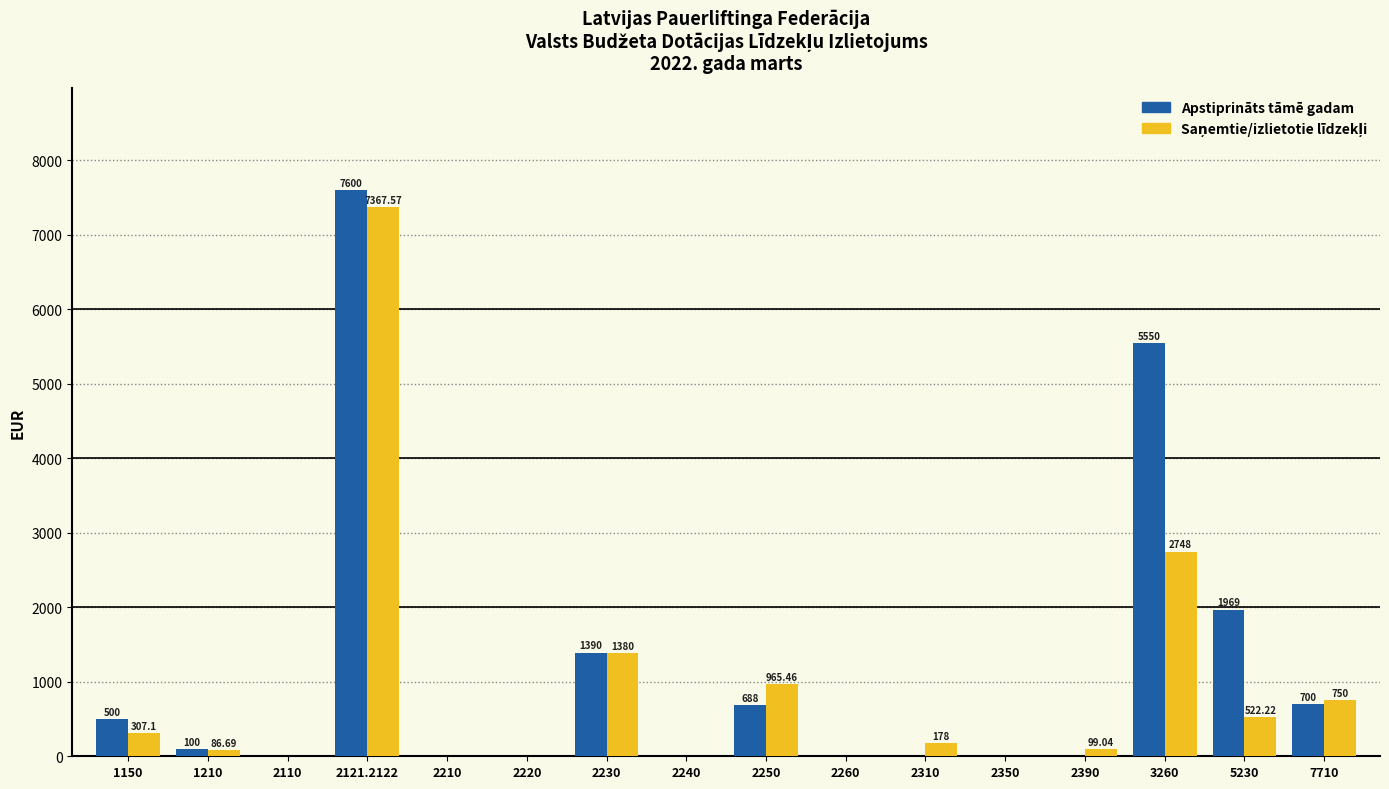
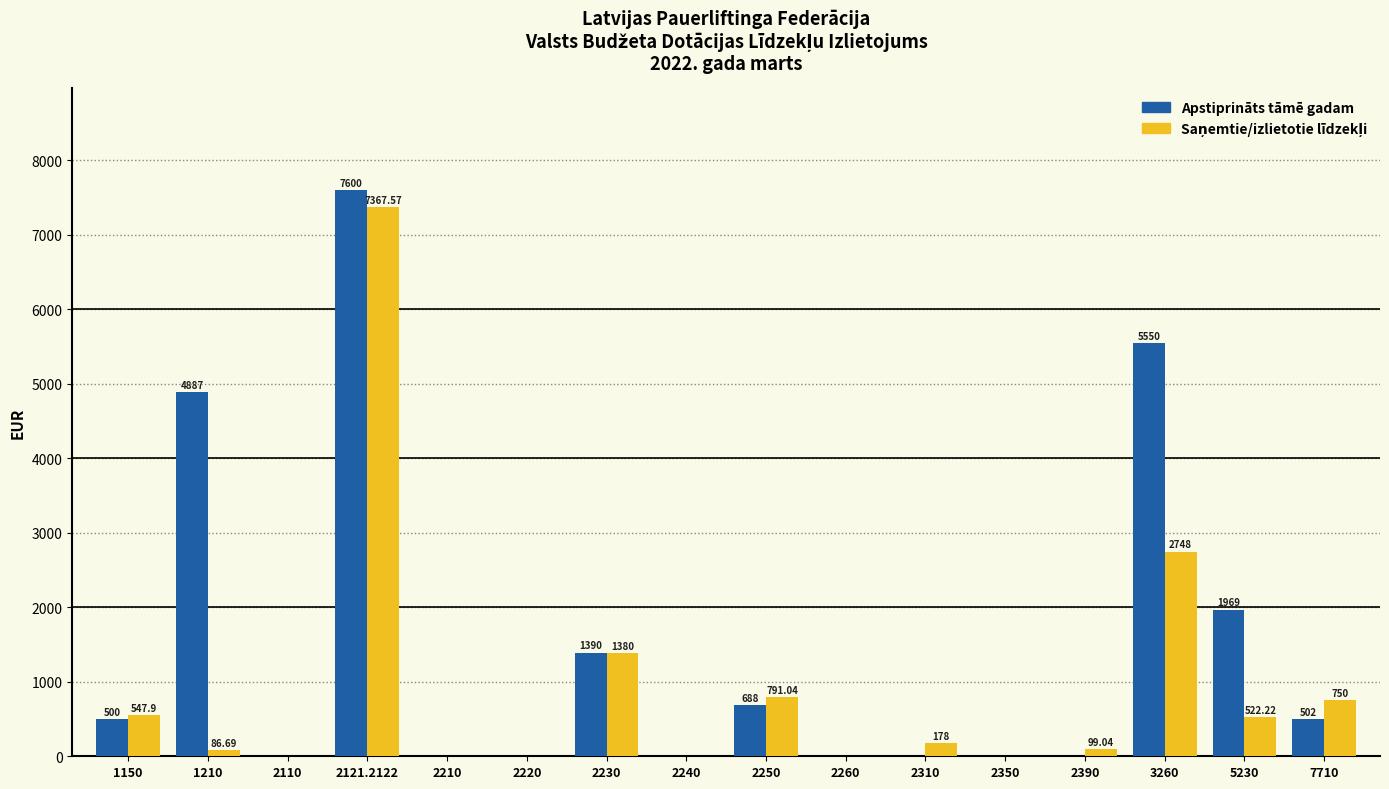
Saņemtie/izlietotie līdzekļi, 1150: 307.1 -> 547.9
Apstiprināts tāmē gadam, 1210: 100 -> 4887
Saņemtie/izlietotie līdzekļi, 2250: 965.46 -> 791.04
Apstiprināts tāmē gadam, 7710: 700 -> 502
